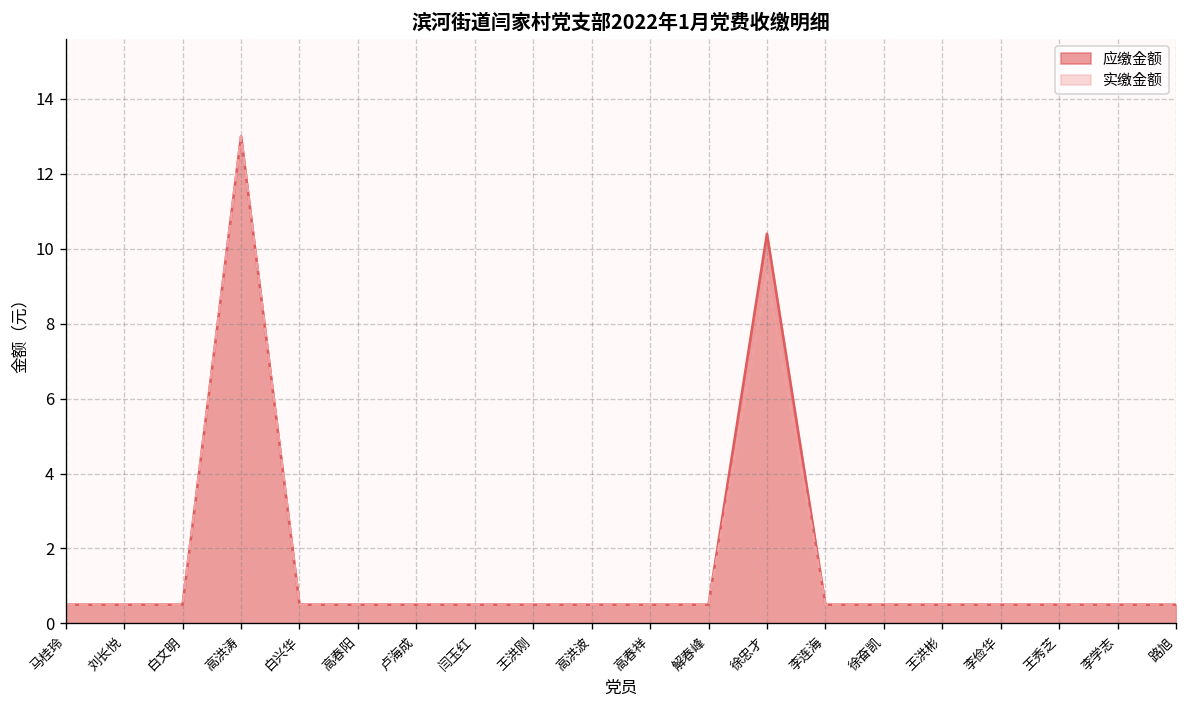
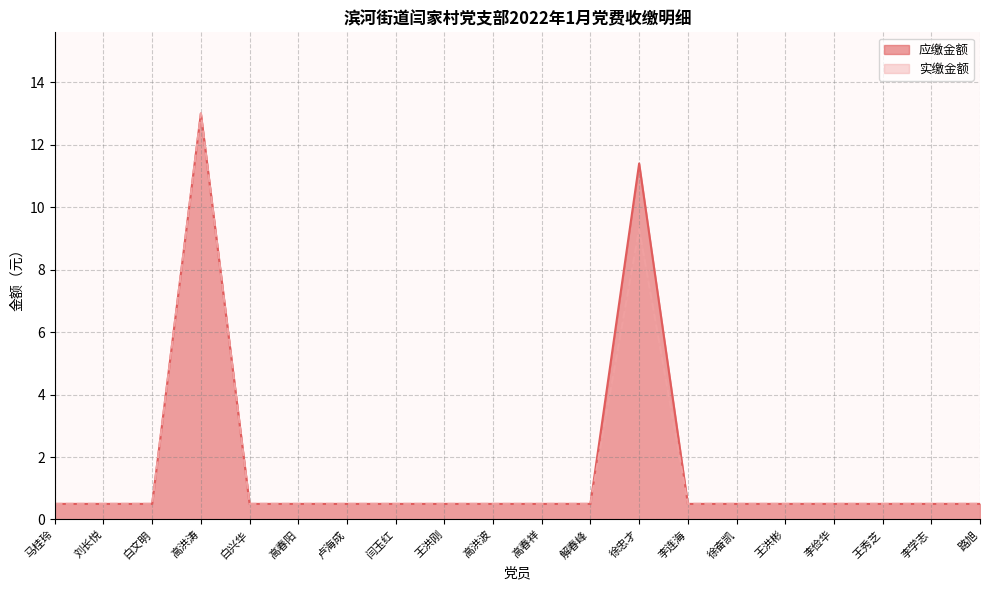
应缴金额, 徐忠才: 10.4 -> 11.4
